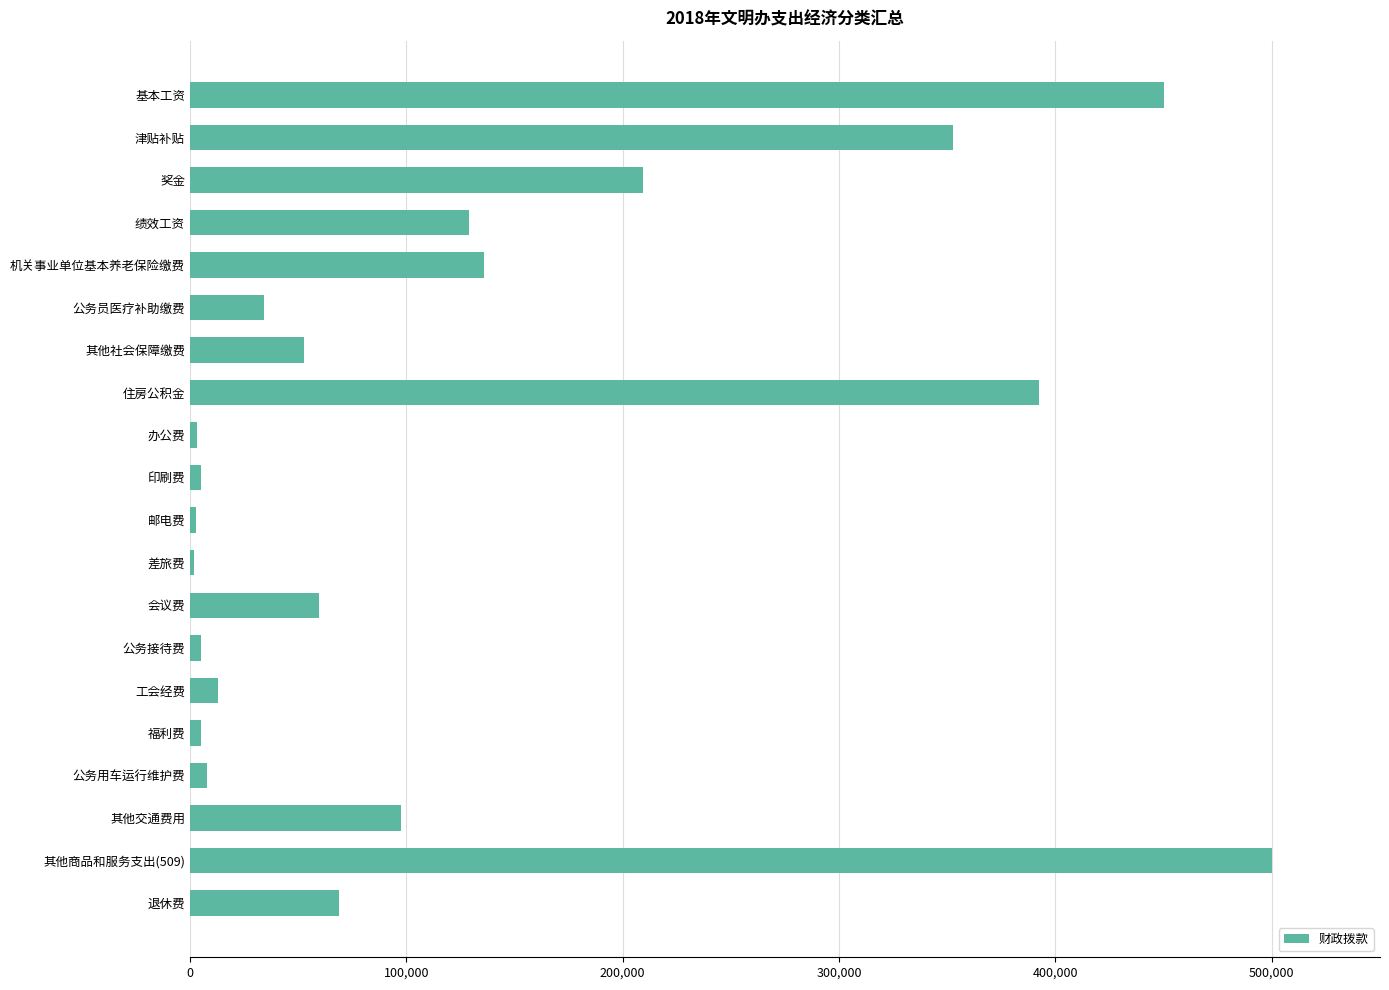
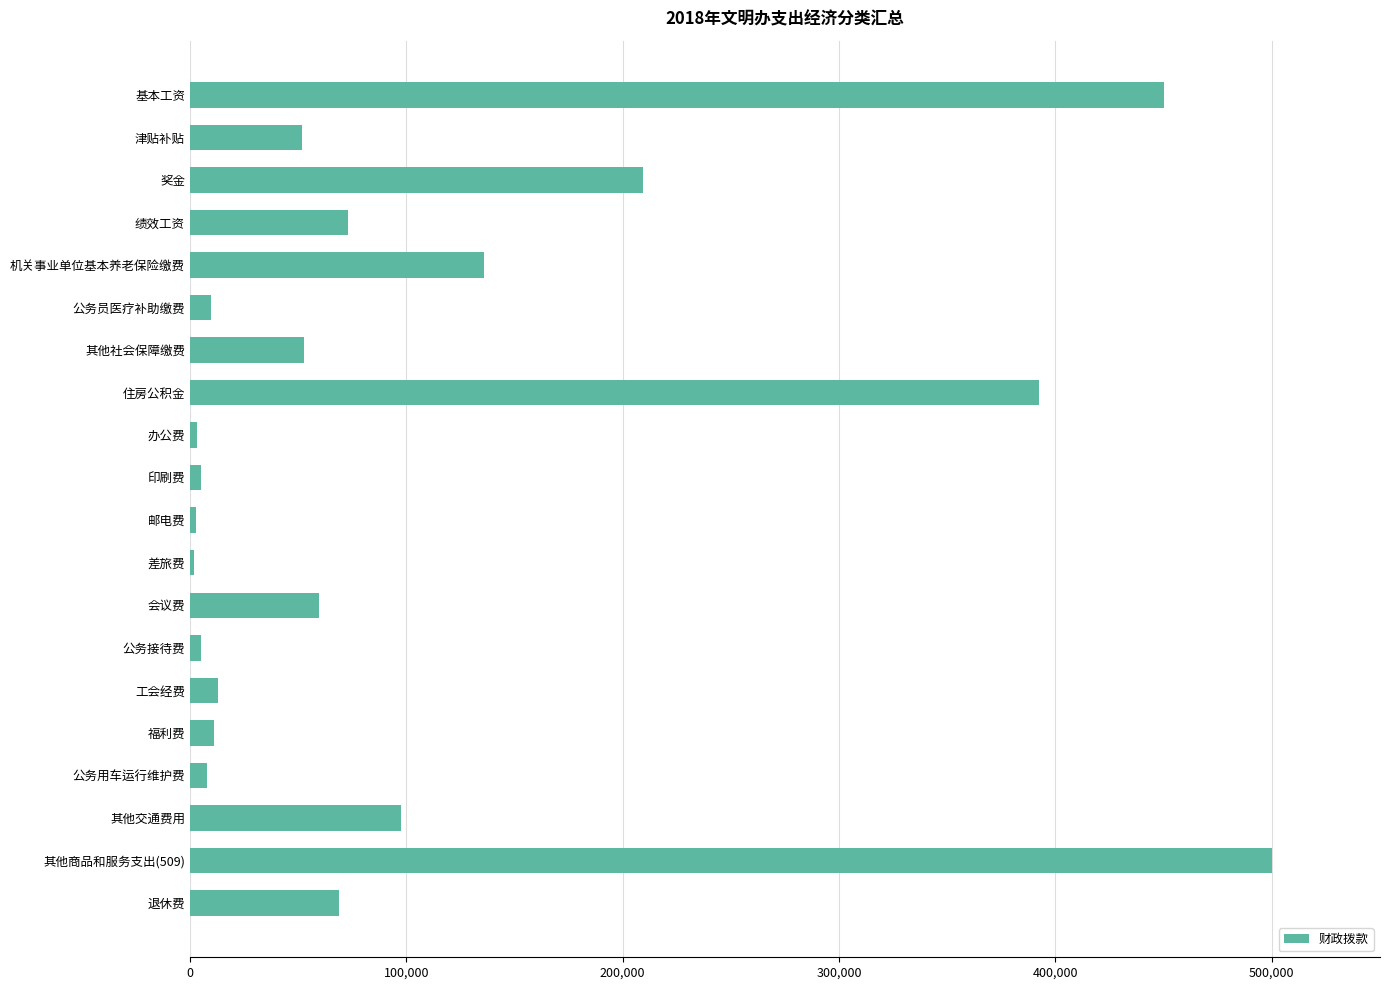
津贴补贴: 353,000 -> 52,000
绩效工资: 129,000 -> 73,000
公务员医疗补助缴费: 34,000 -> 10,000
福利费: 5,000 -> 11,000
